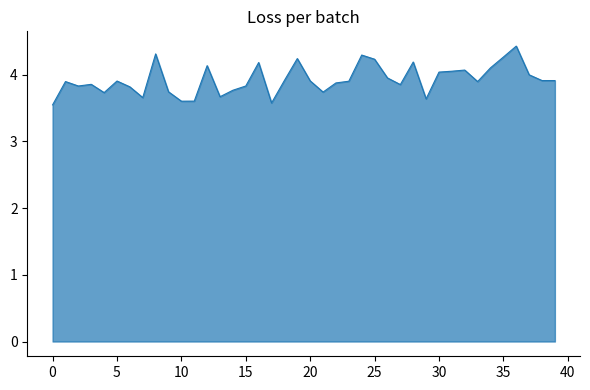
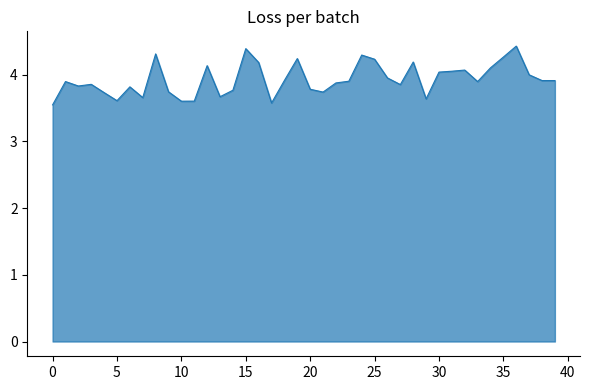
5: 3.9 -> 3.6
15: 3.8 -> 4.4
20: 3.9 -> 3.8
